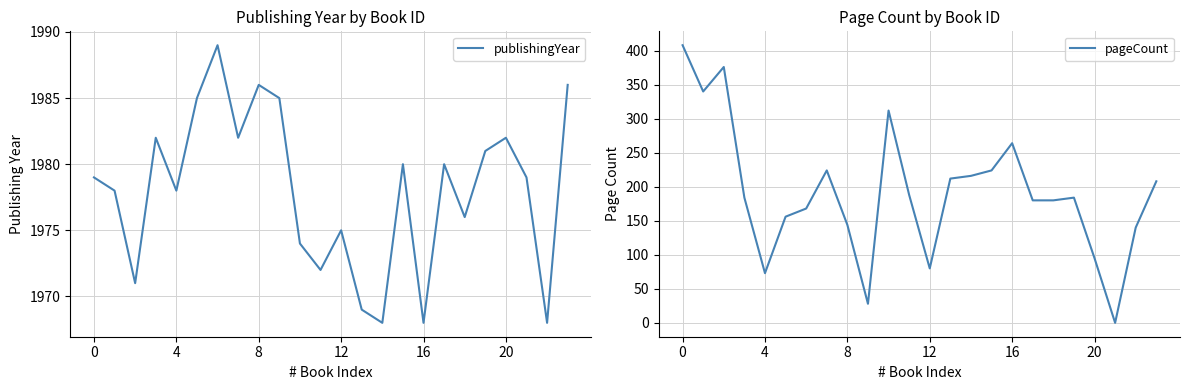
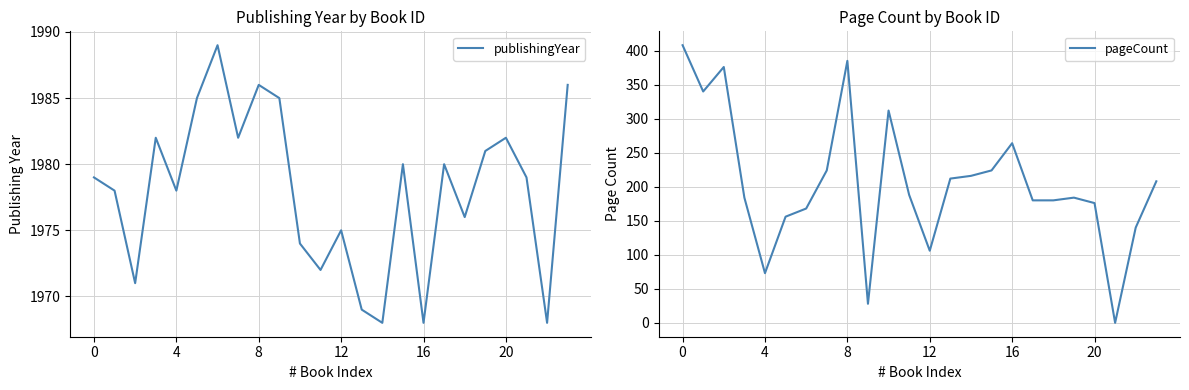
Page Count by Book ID, 8: 140 -> 390
Page Count by Book ID, 12: 80 -> 110
Page Count by Book ID, 20: 100 -> 180
